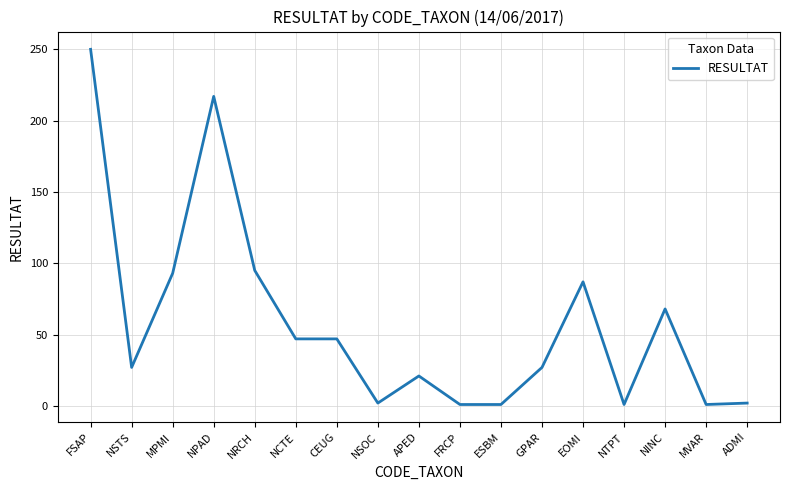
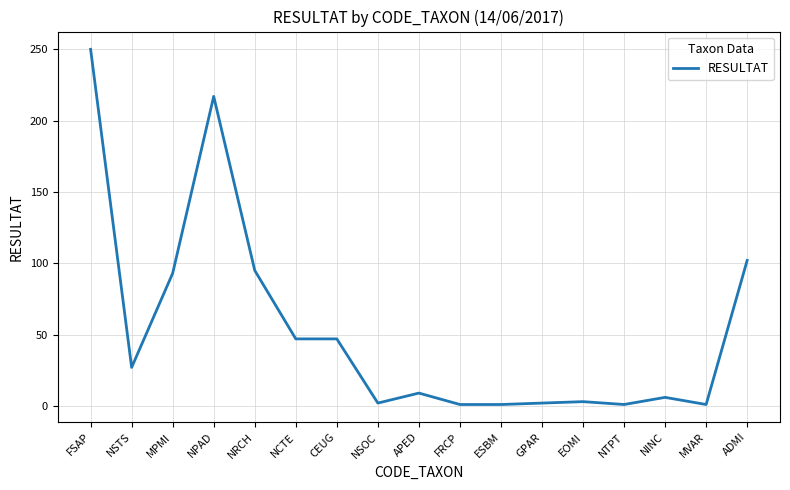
APED: 21 -> 9
GPAR: 27 -> 2
EOMI: 87 -> 3
NINC: 68 -> 6
ADMI: 2 -> 102
